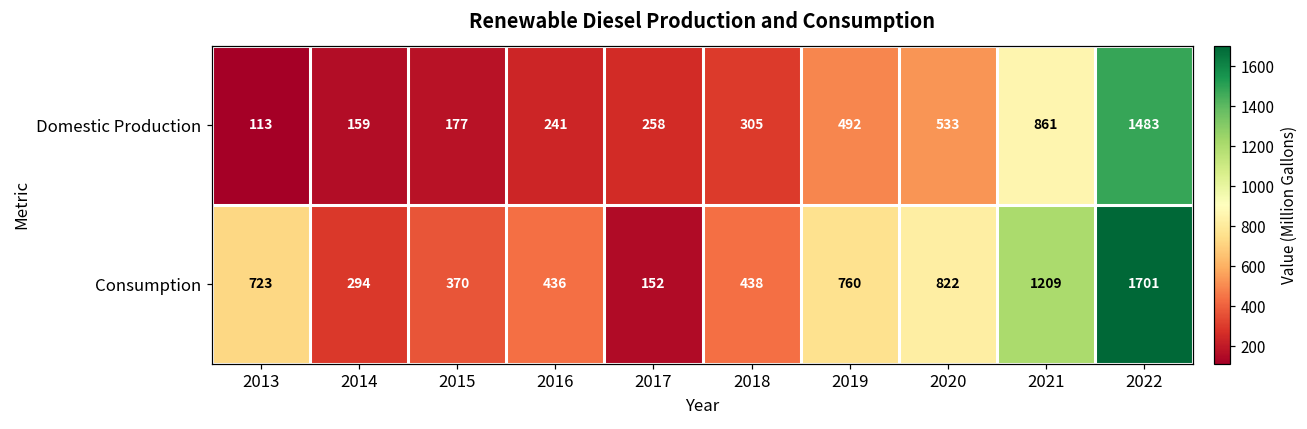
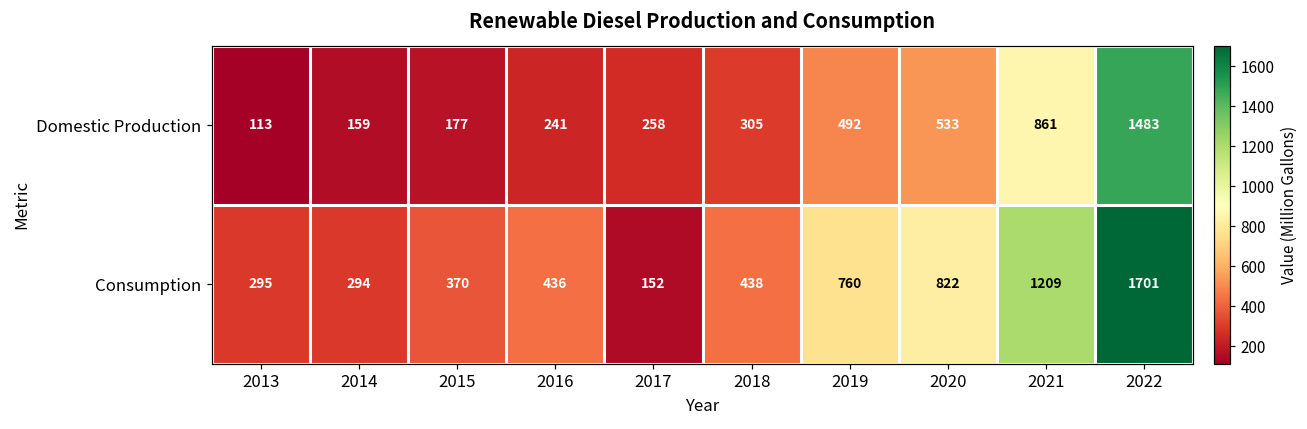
Consumption, 2013: 723 -> 295
